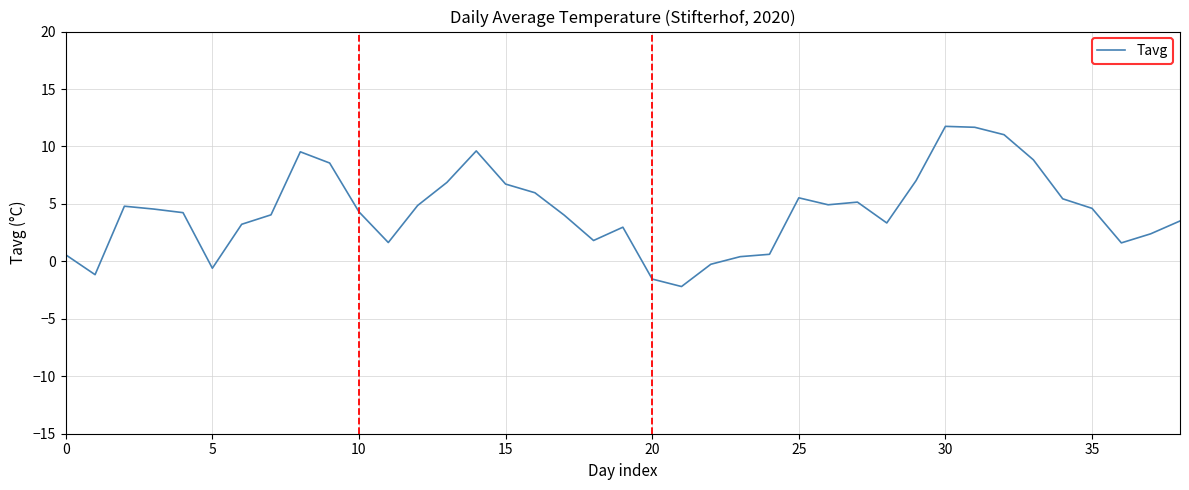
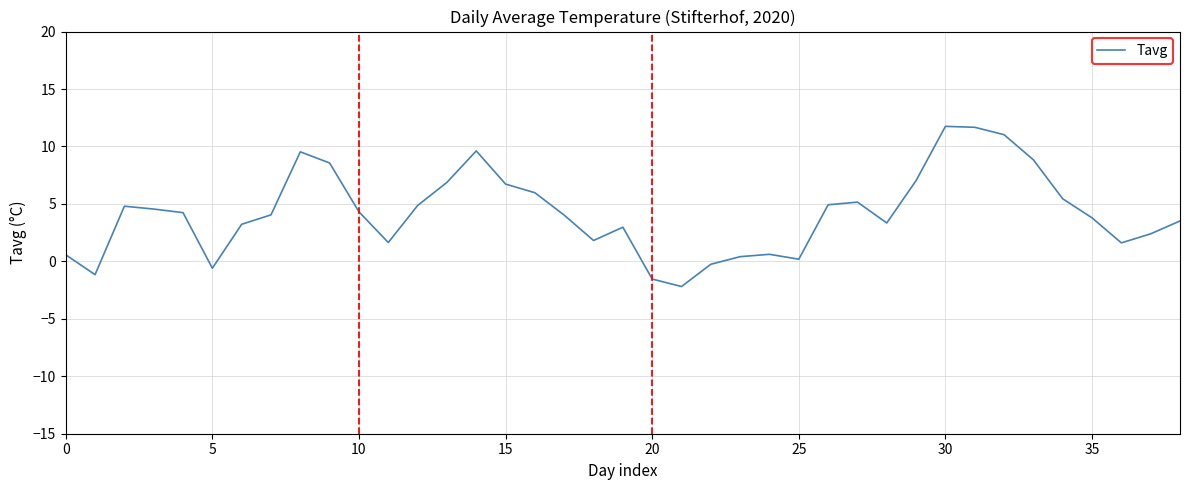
25: 5.5 -> 0.2
35: 4.6 -> 3.8
